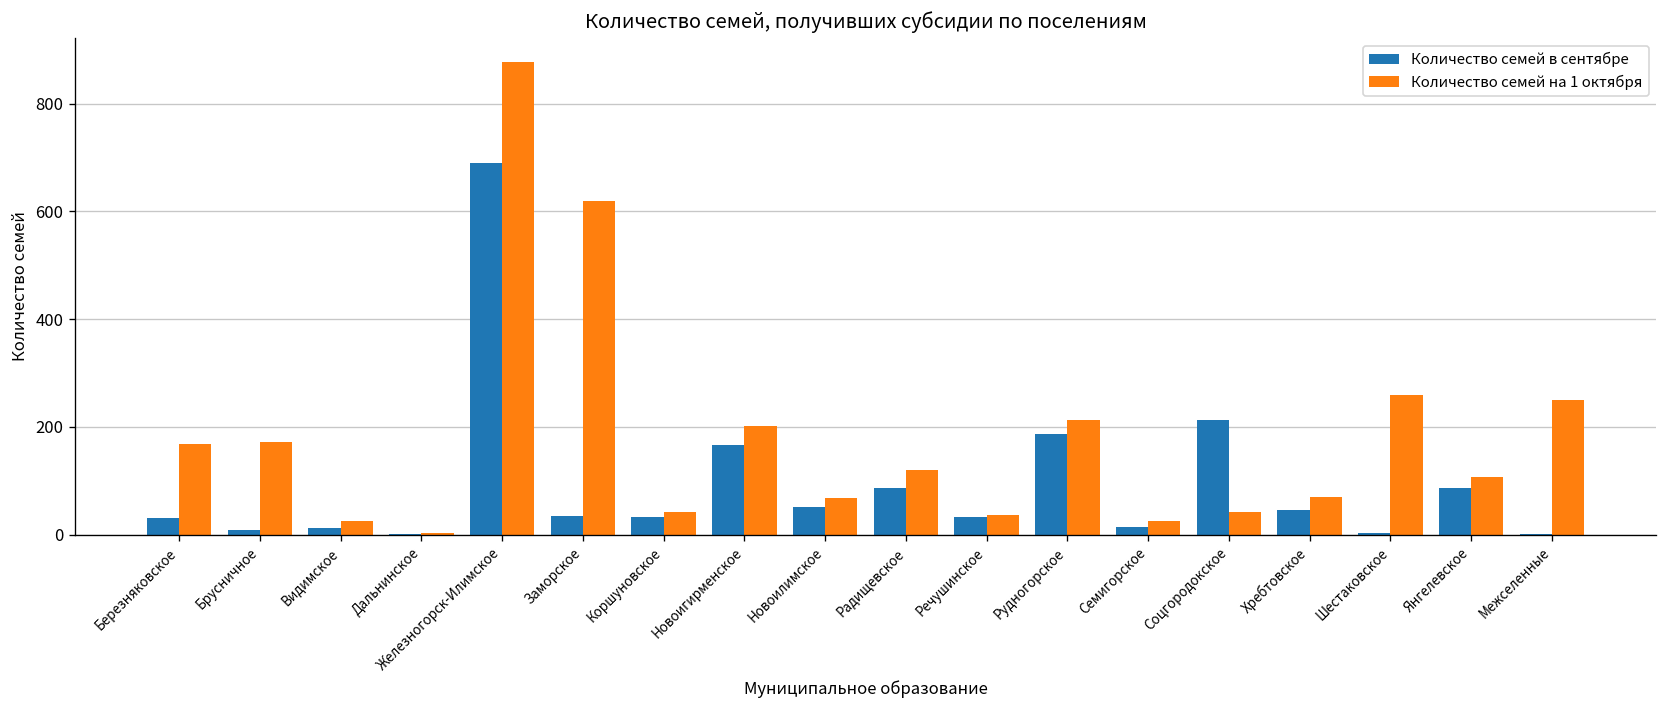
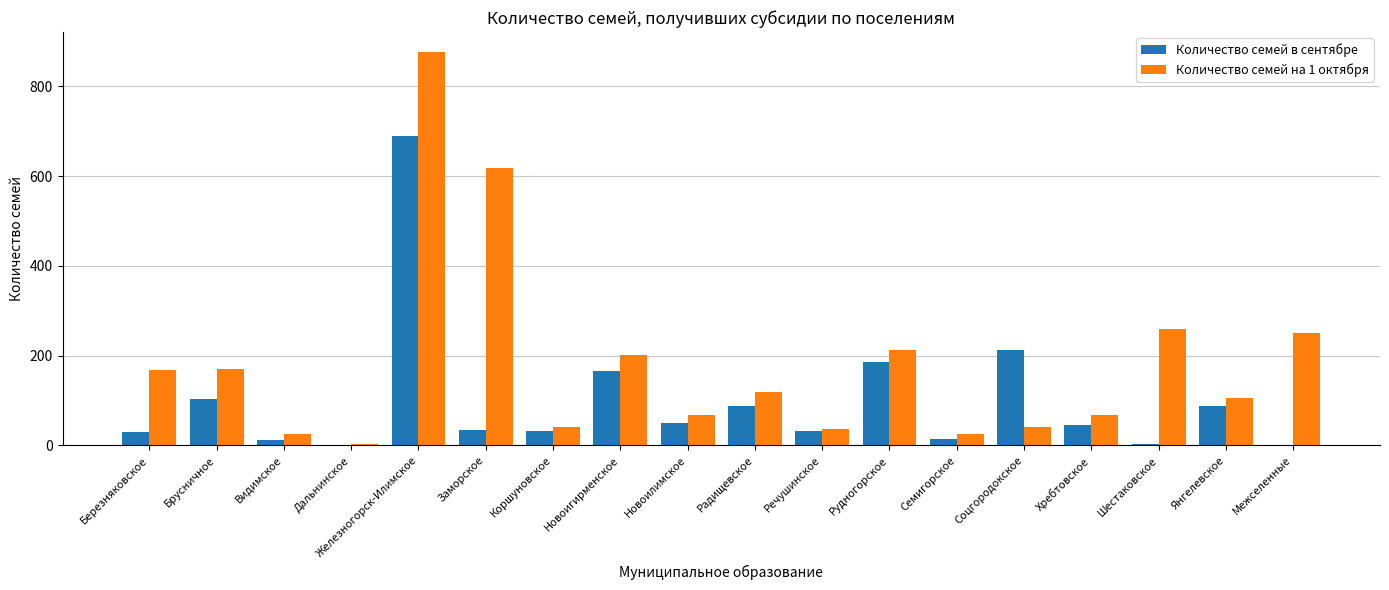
Количество семей в сентябре, Брусничное: 10 -> 100
